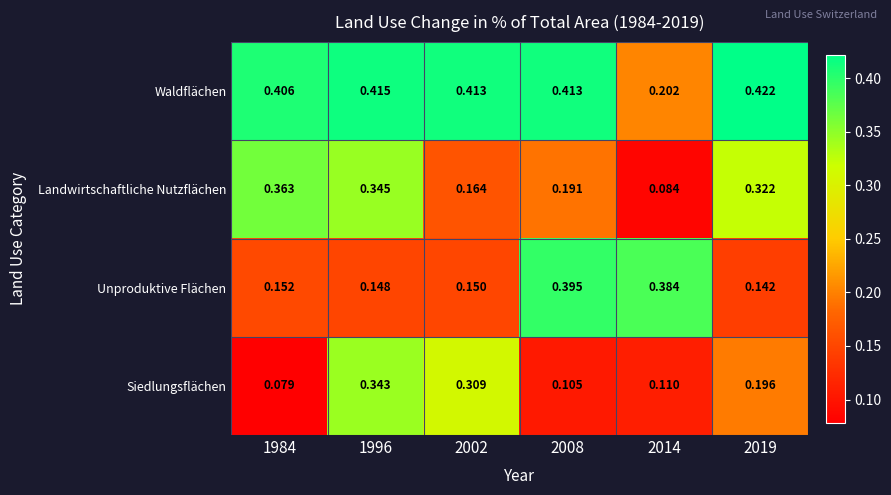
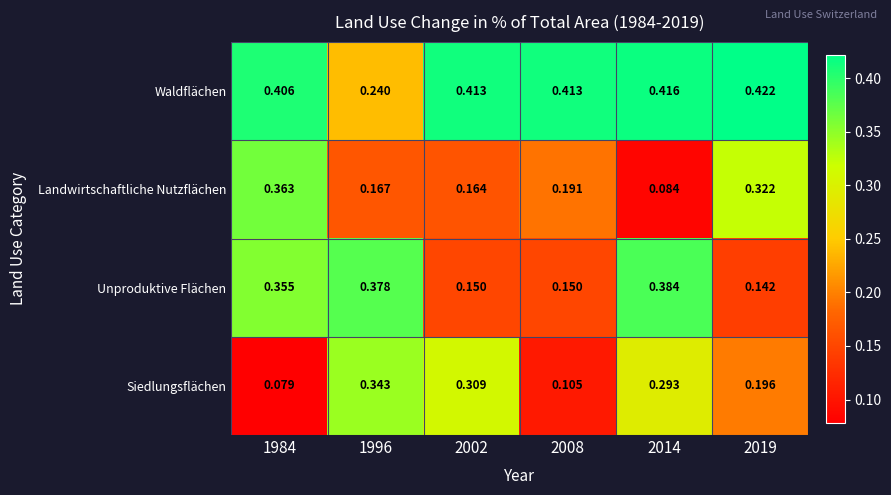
Waldflächen, 1996: 0.415 -> 0.240
Waldflächen, 2014: 0.202 -> 0.416
Landwirtschaftliche Nutzflächen, 1996: 0.345 -> 0.167
Unproduktive Flächen, 1984: 0.152 -> 0.355
Unproduktive Flächen, 1996: 0.148 -> 0.378
Unproduktive Flächen, 2008: 0.395 -> 0.150
Siedlungsflächen, 2014: 0.110 -> 0.293
